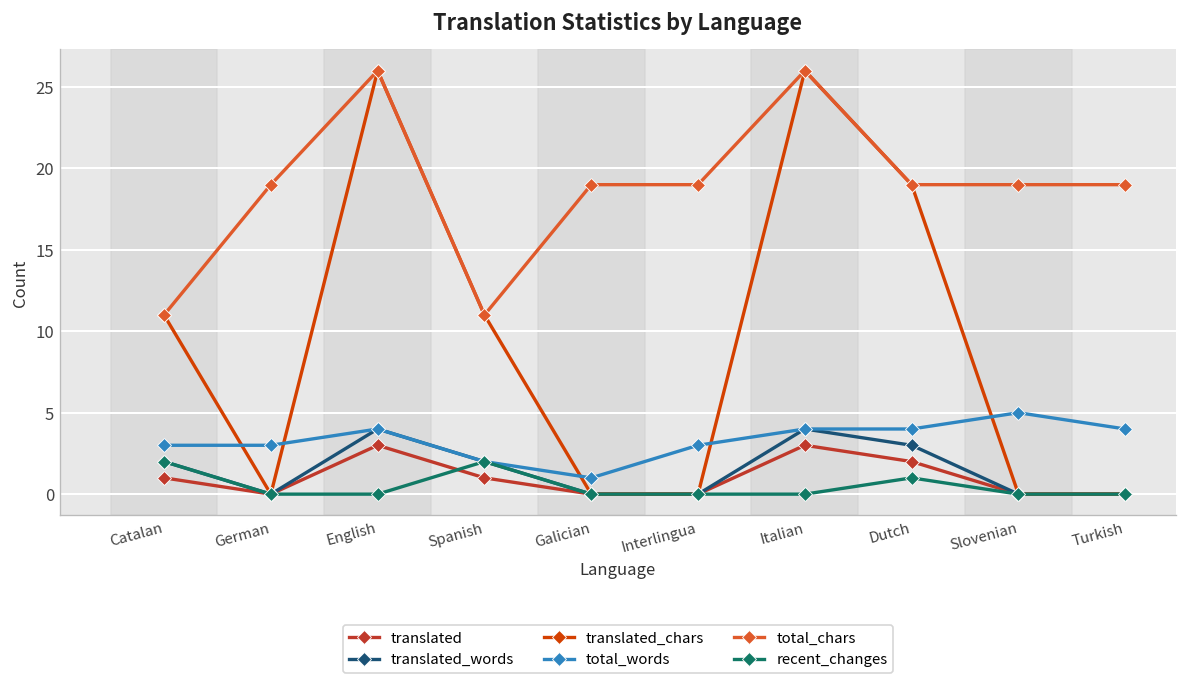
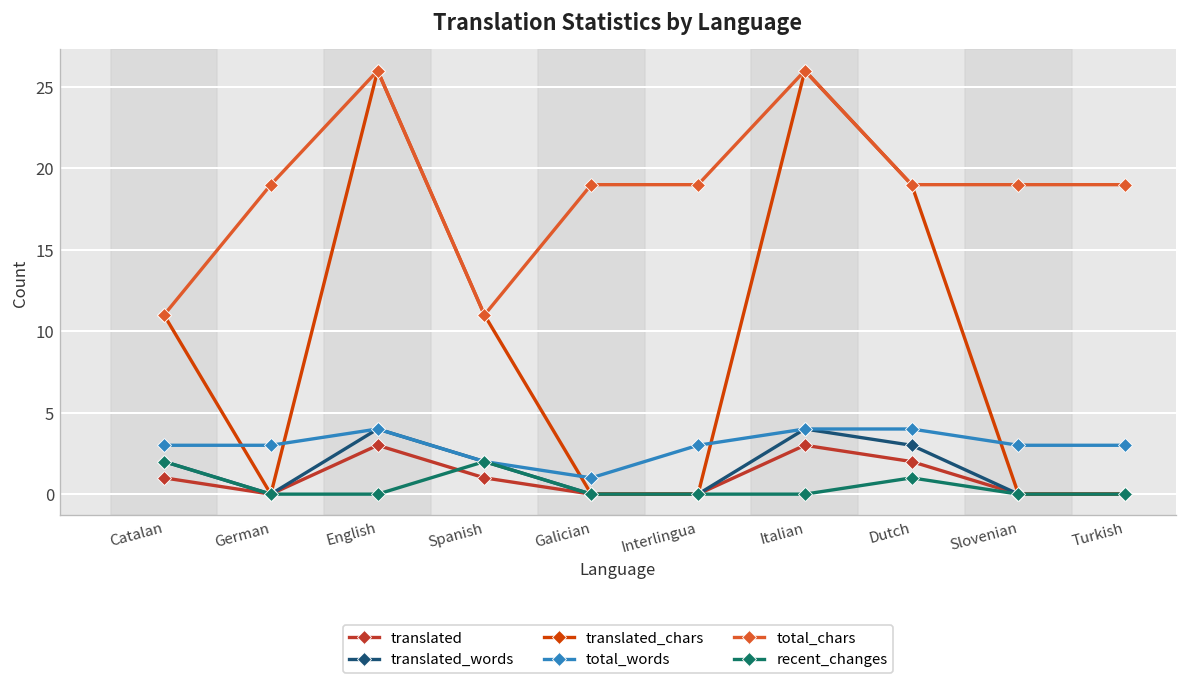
total_words, Slovenian: 5 -> 3
total_words, Turkish: 4 -> 3
